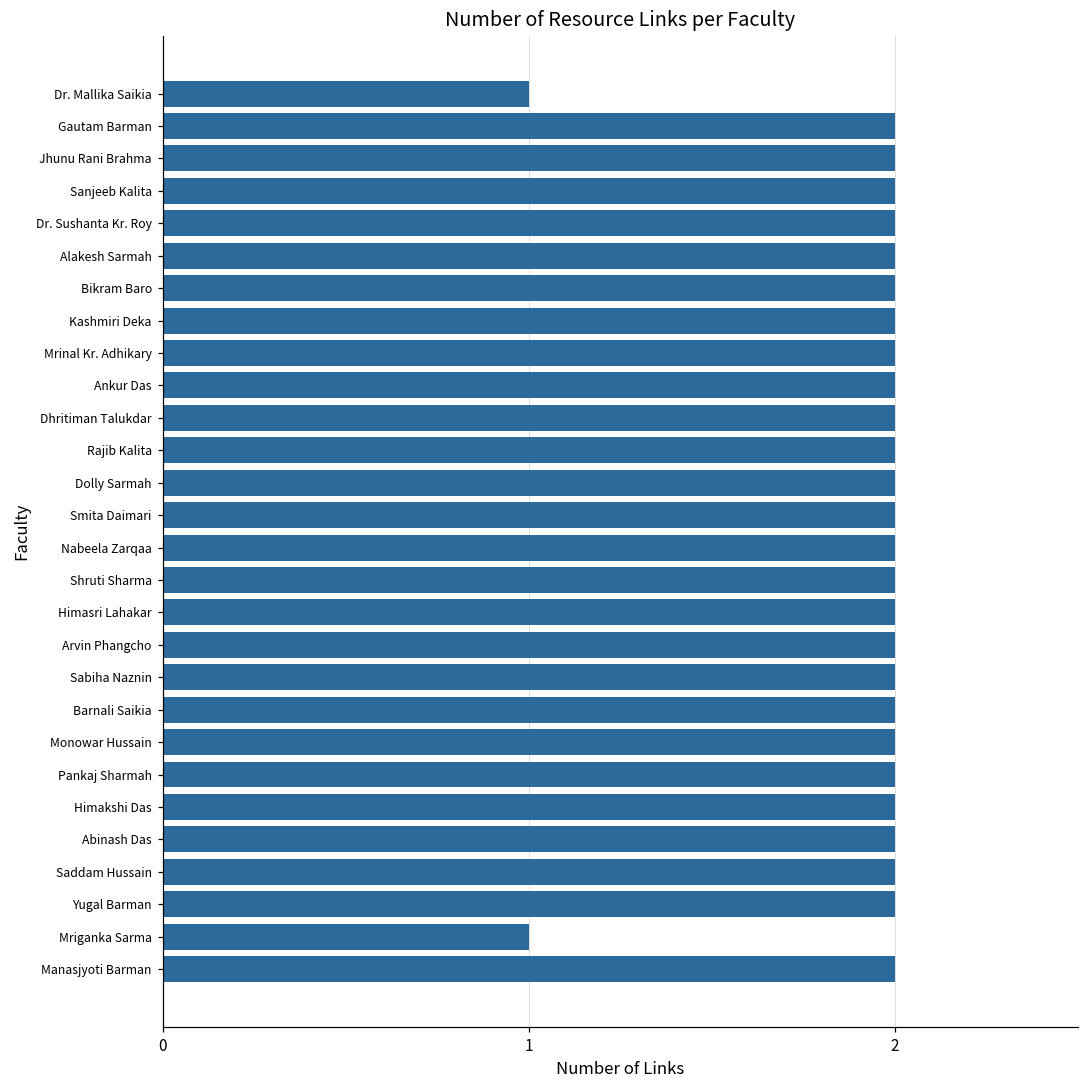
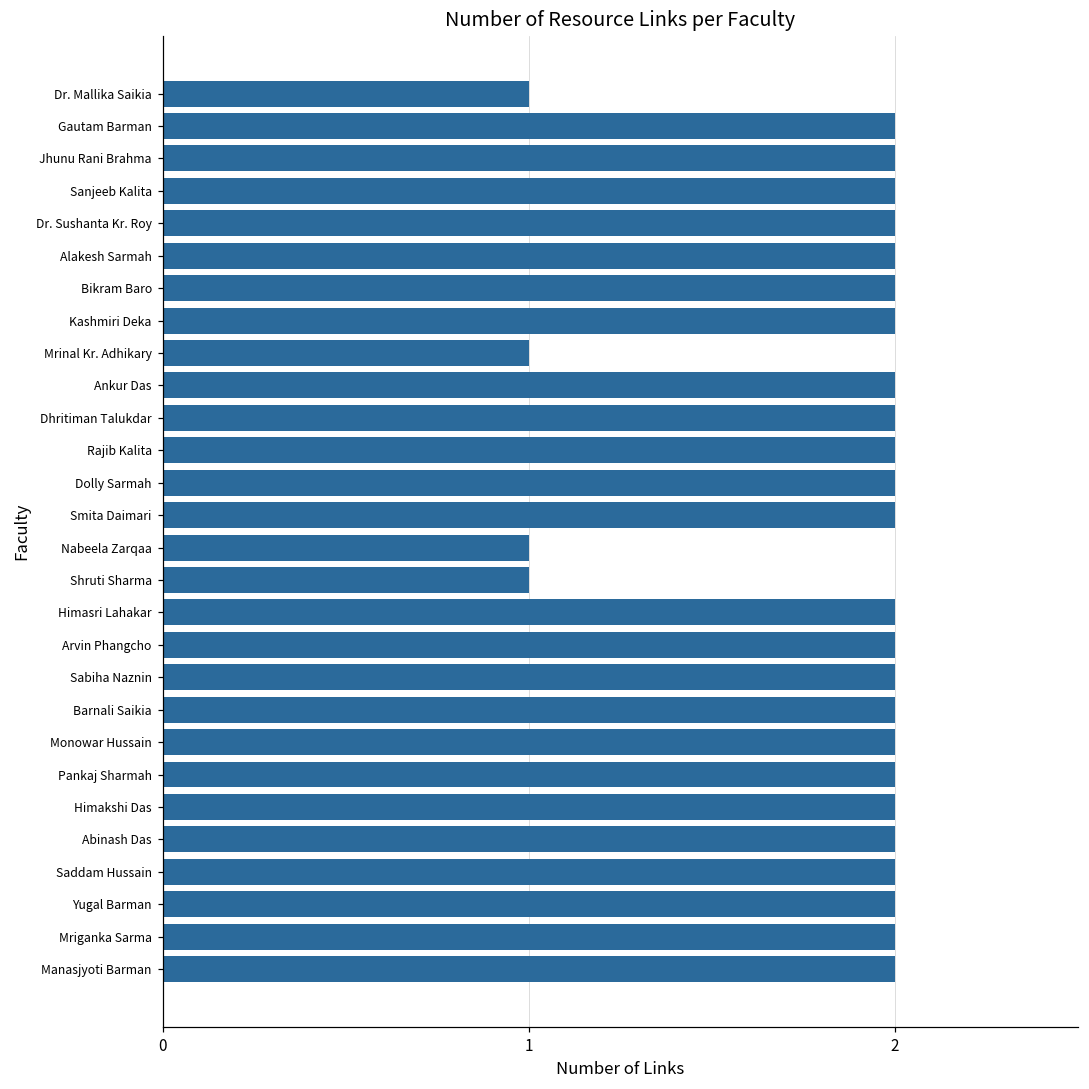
Mrinal Kr. Adhikary: 2 -> 1
Nabeela Zarqaa: 2 -> 1
Shruti Sharma: 2 -> 1
Mriganka Sarma: 1 -> 2
